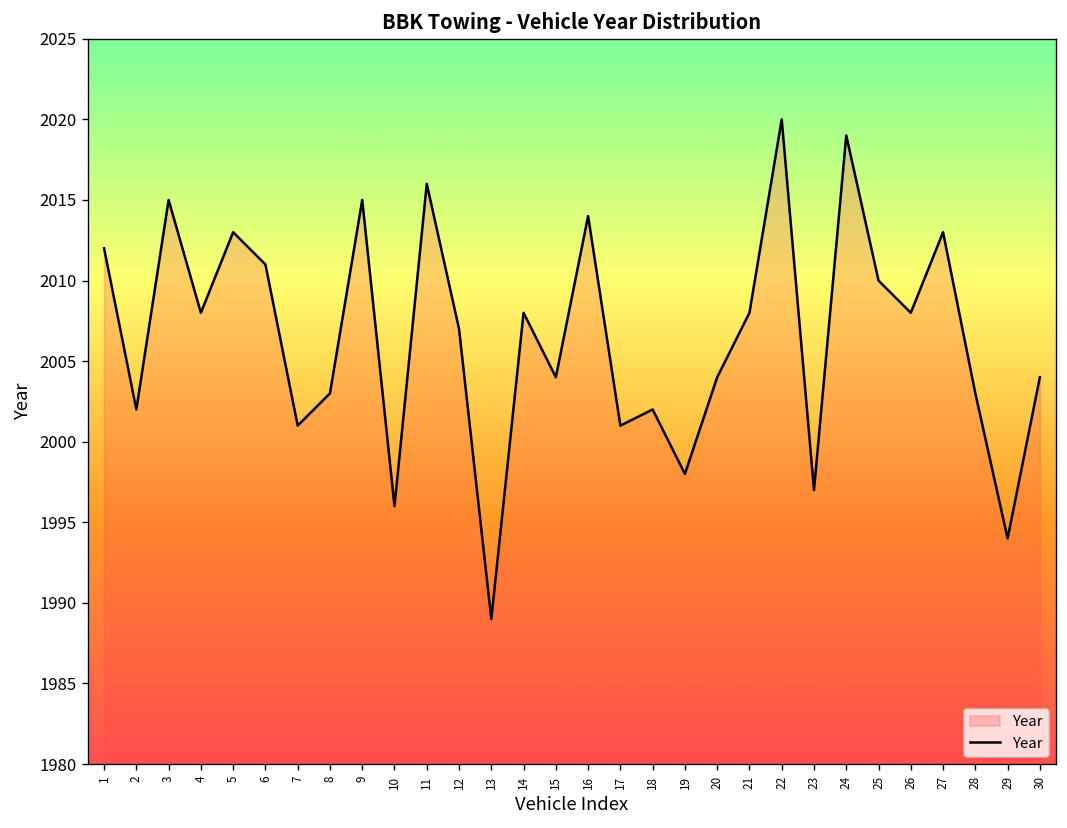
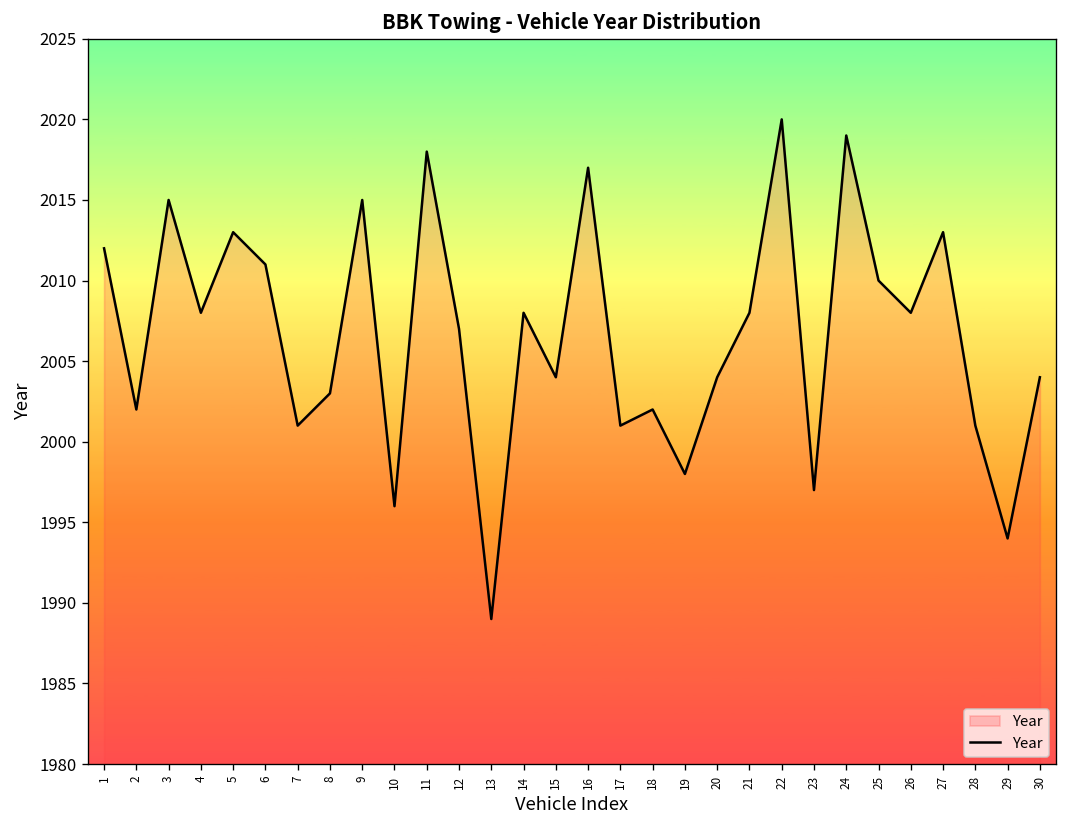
11: 2016 -> 2018
16: 2014 -> 2017
28: 2003 -> 2001
